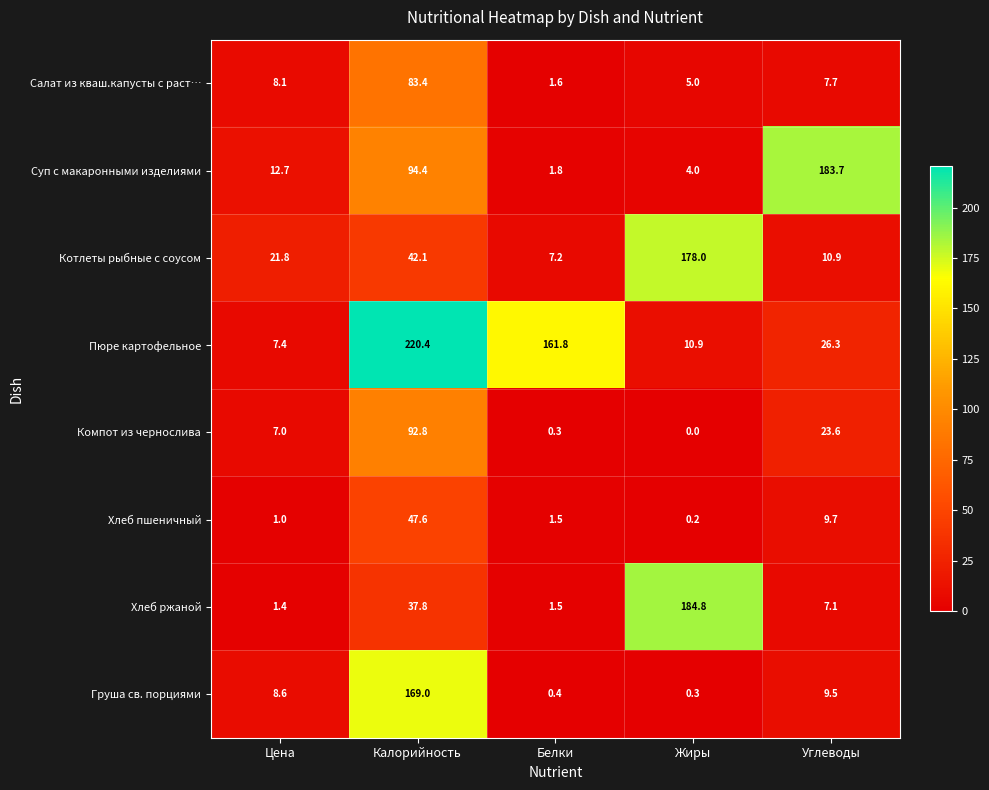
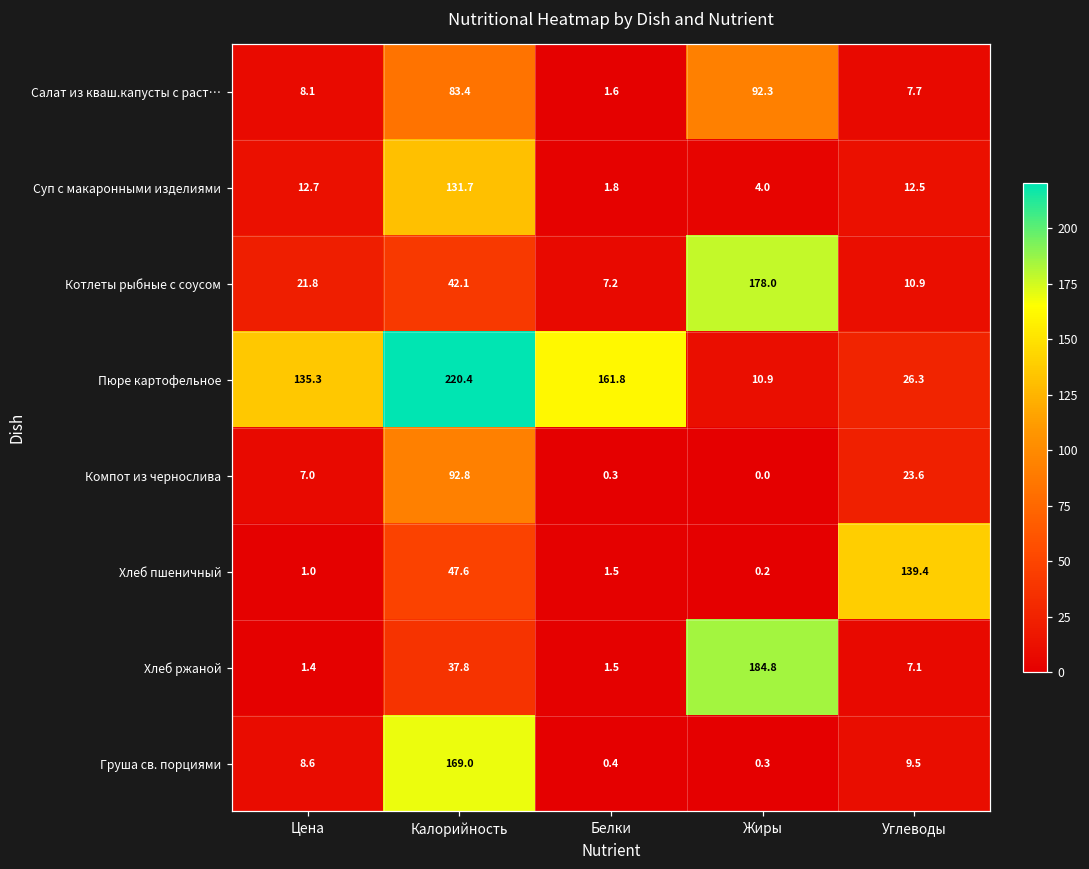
Салат из кваш.капусты с раст…, Жиры: 5.0 -> 92.3
Суп с макаронными изделиями, Калорийность: 94.4 -> 131.7
Суп с макаронными изделиями, Углеводы: 183.7 -> 12.5
Пюре картофельное, Цена: 7.4 -> 135.3
Хлеб пшеничный, Углеводы: 9.7 -> 139.4
